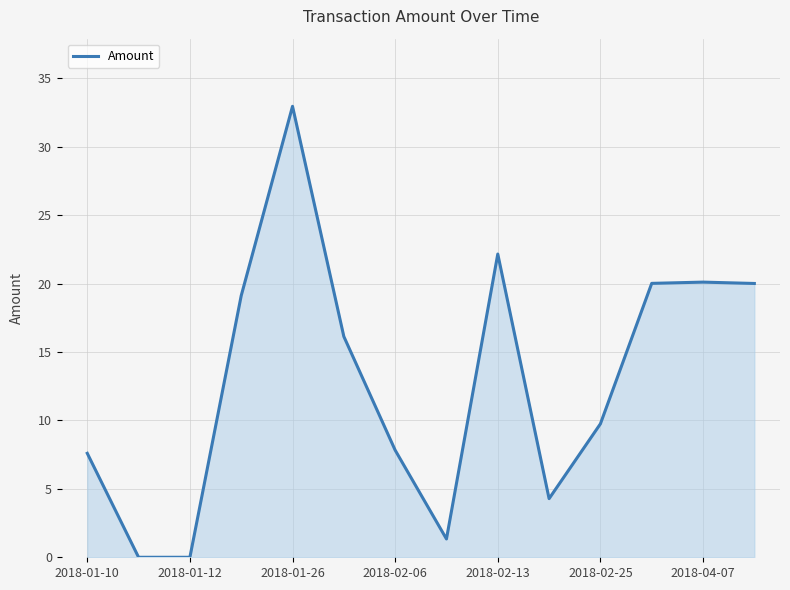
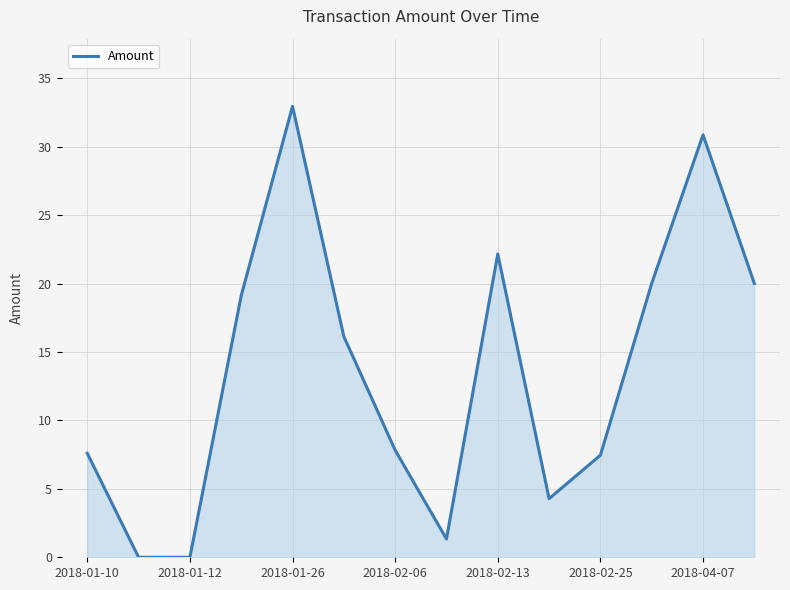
2018-02-25: 9.8 -> 7.5
2018-04-07: 20.1 -> 30.9
